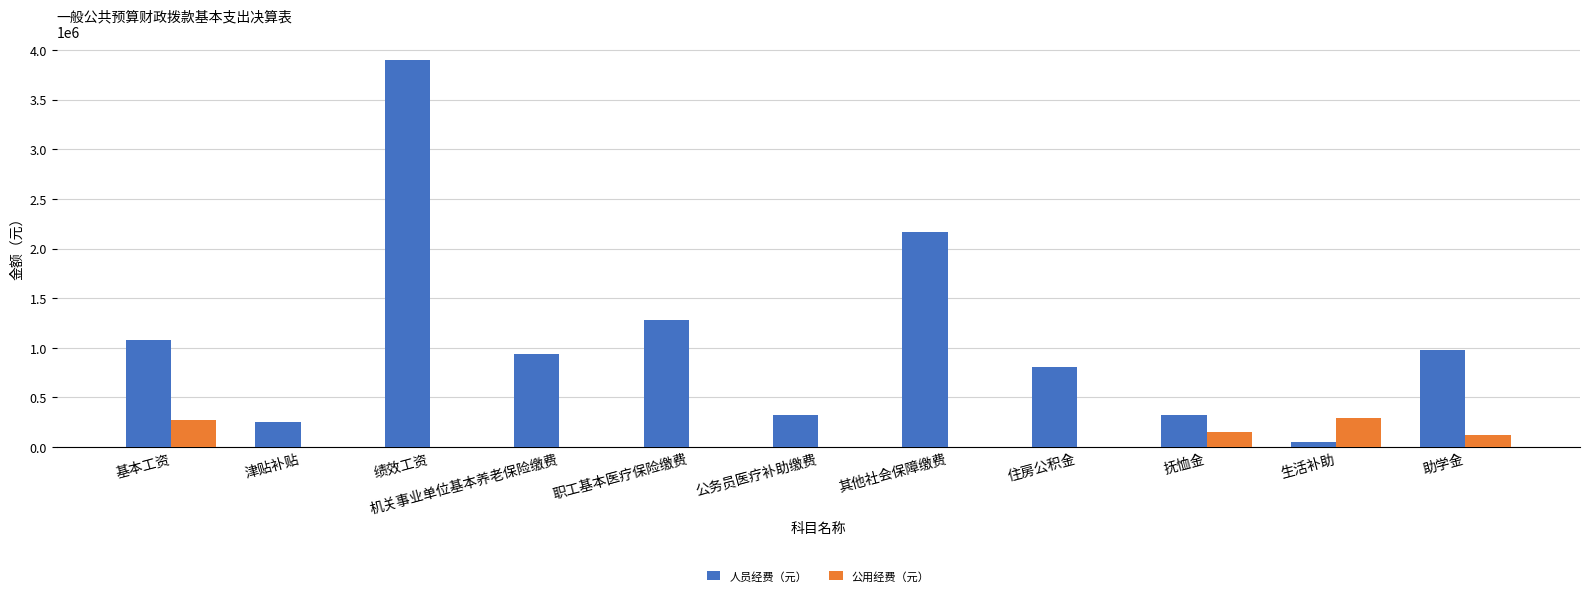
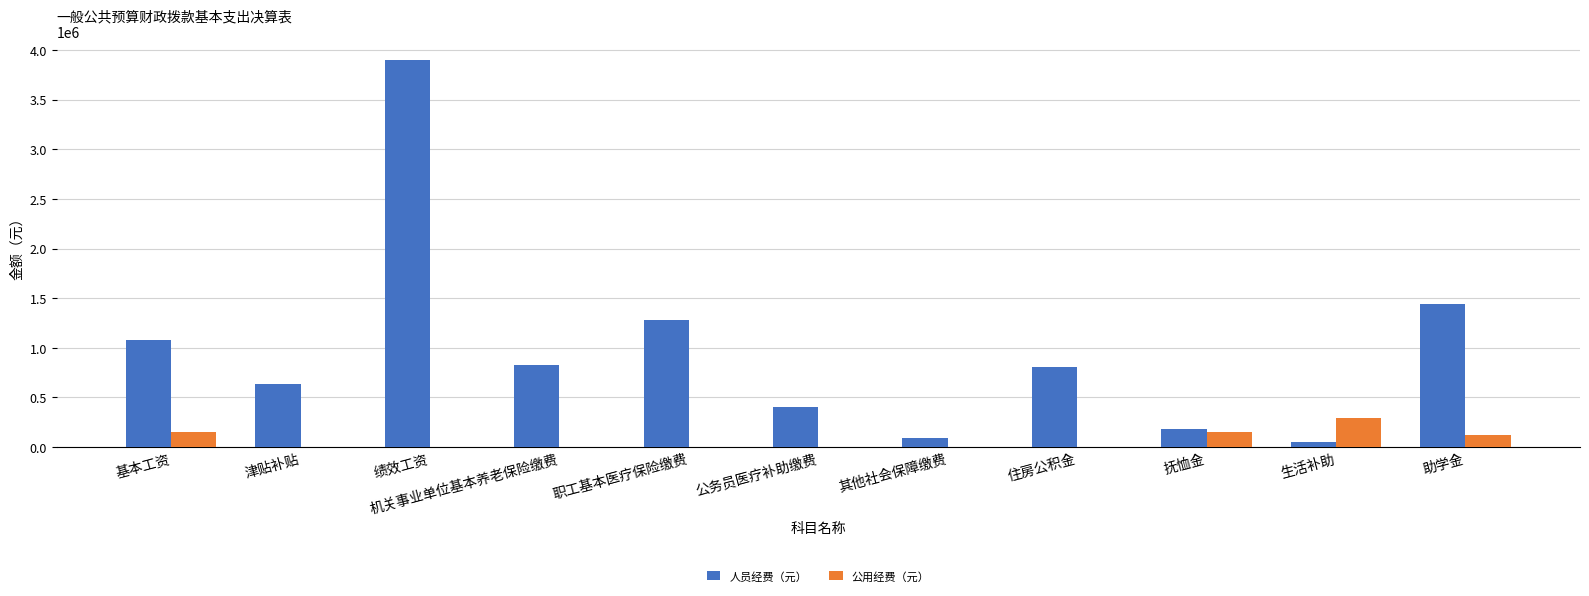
公用经费（元）, 基本工资: 300000 -> 100000
人员经费（元）, 津贴补贴: 300000 -> 600000
人员经费（元）, 机关事业单位基本养老保险缴费: 900000 -> 800000
人员经费（元）, 公务员医疗补助缴费: 300000 -> 400000
人员经费（元）, 其他社会保障缴费: 2200000 -> 100000
人员经费（元）, 抚恤金: 300000 -> 200000
人员经费（元）, 助学金: 1000000 -> 1400000
